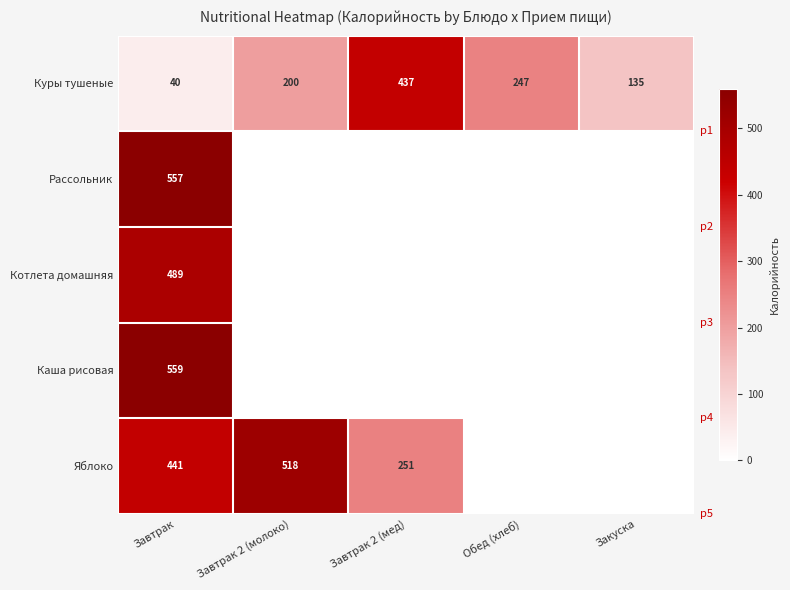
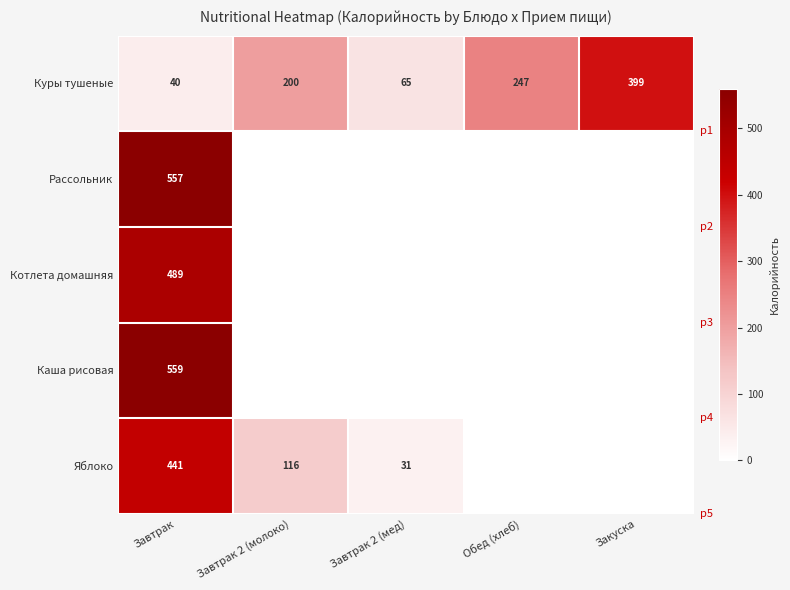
Куры тушеные, Завтрак 2 (мед): 437 -> 65
Куры тушеные, Закуска: 135 -> 399
Яблоко, Завтрак 2 (молоко): 518 -> 116
Яблоко, Завтрак 2 (мед): 251 -> 31
